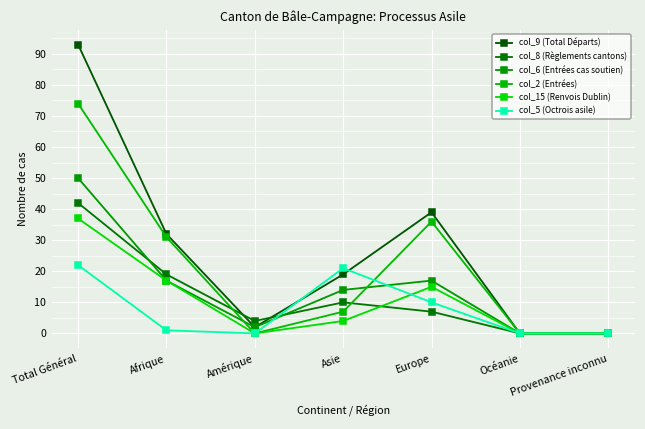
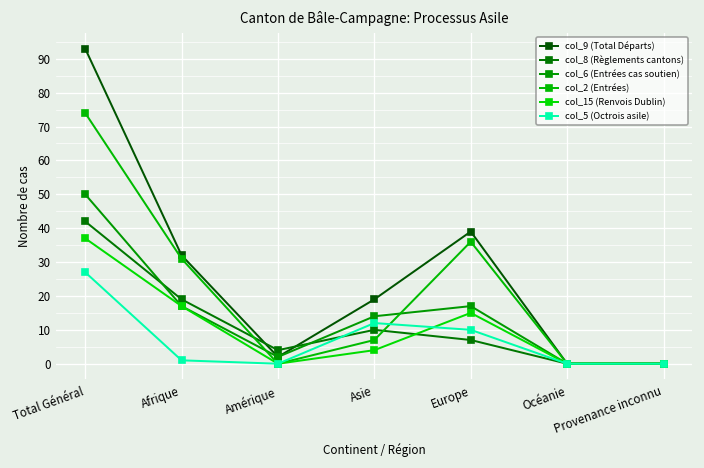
col_5 (Octrois asile), Total Général: 22 -> 27
col_5 (Octrois asile), Asie: 21 -> 12
